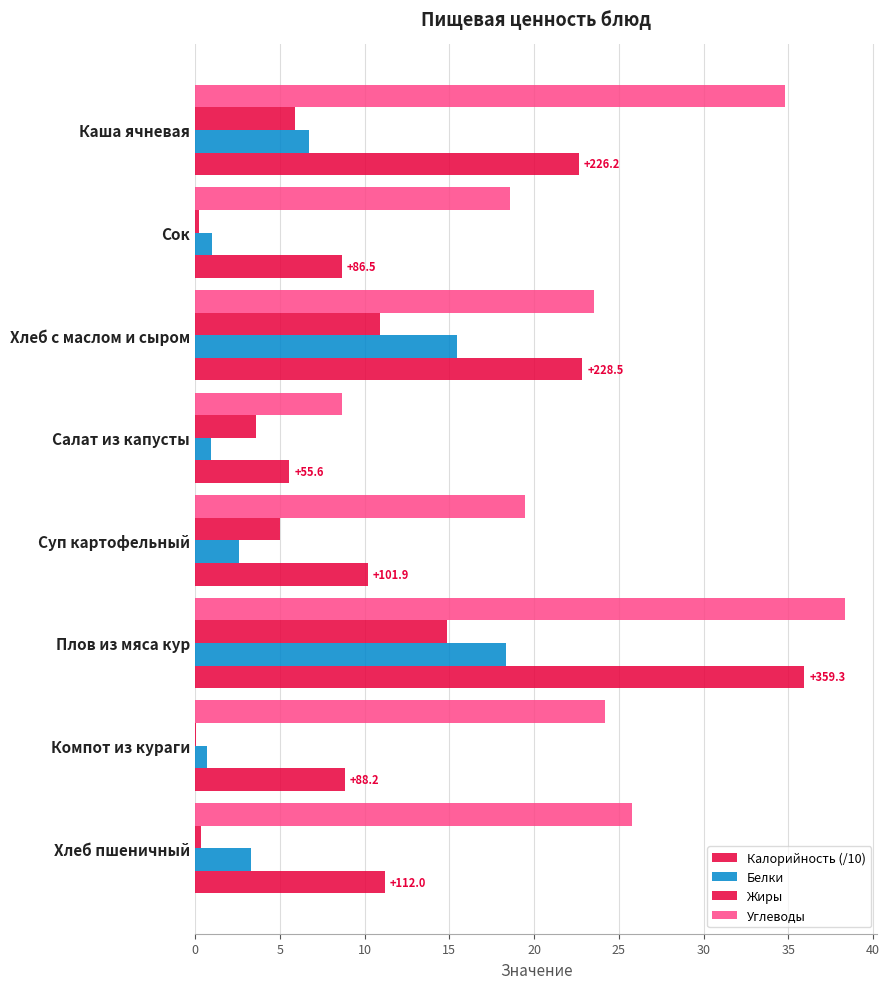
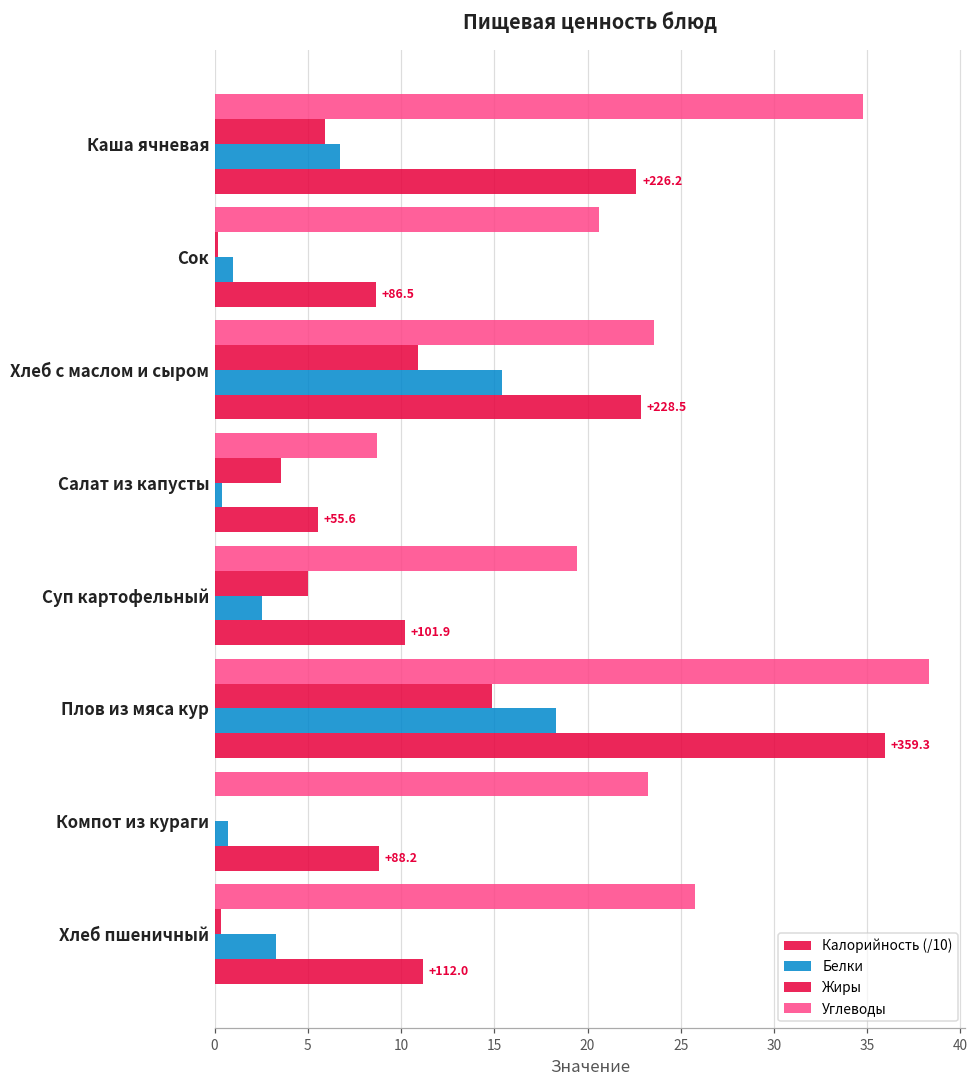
Углеводы, Сок: 18.6 -> 20.6
Белки, Салат из капусты: 0.9 -> 0.4
Углеводы, Компот из кураги: 24.2 -> 23.2
